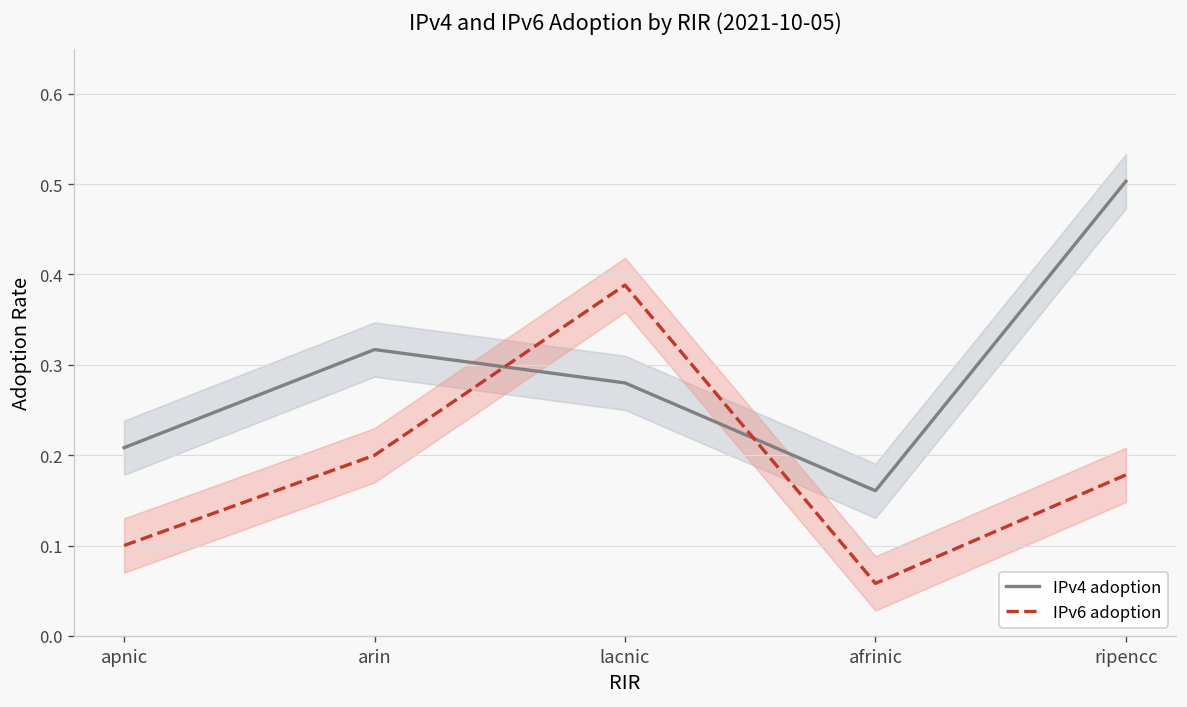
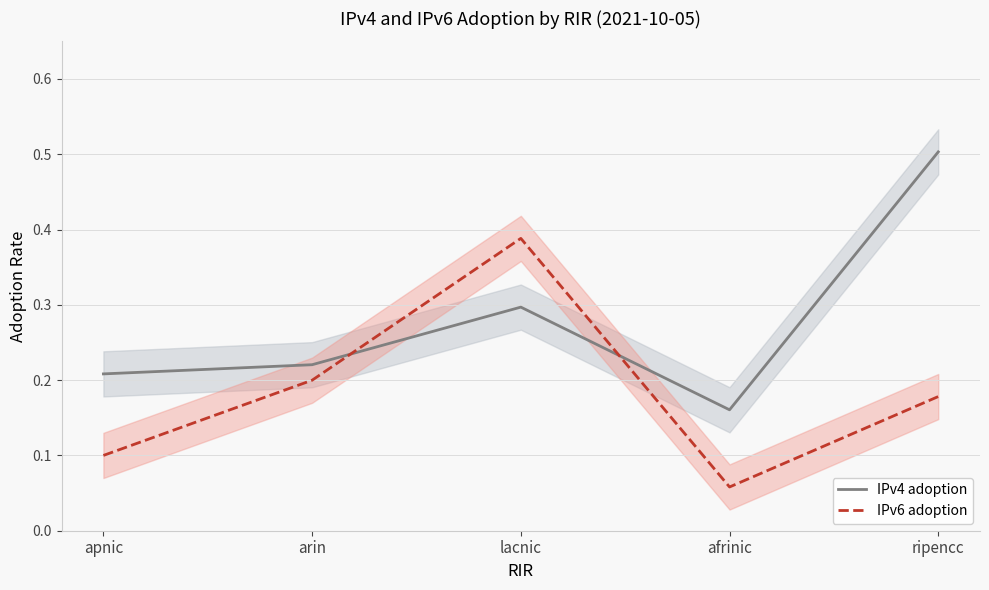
IPv4 adoption, arin: 0.32 -> 0.22
IPv4 adoption, lacnic: 0.28 -> 0.30
